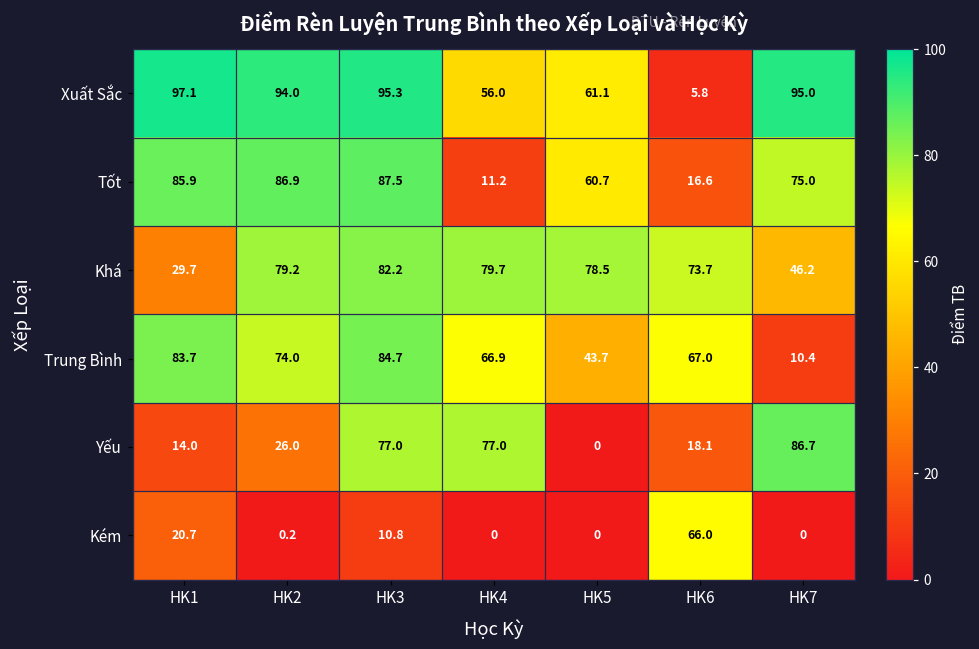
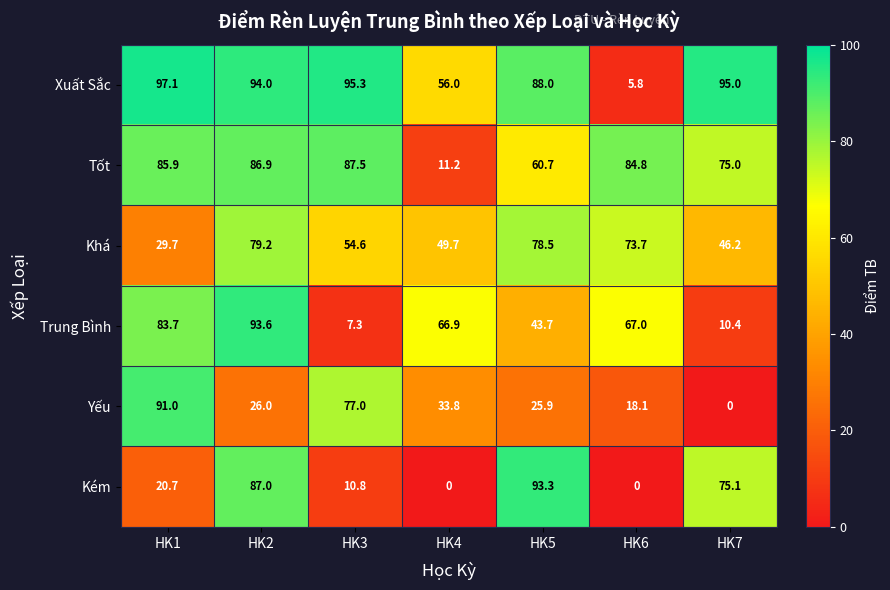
Xuất Sắc, HK5: 61.1 -> 88.0
Tốt, HK6: 16.6 -> 84.8
Khá, HK3: 82.2 -> 54.6
Khá, HK4: 79.7 -> 49.7
Trung Bình, HK2: 74.0 -> 93.6
Trung Bình, HK3: 84.7 -> 7.3
Yếu, HK1: 14.0 -> 91.0
Yếu, HK4: 77.0 -> 33.8
Yếu, HK5: 0 -> 25.9
Yếu, HK7: 86.7 -> 0
Kém, HK2: 0.2 -> 87.0
Kém, HK5: 0 -> 93.3
Kém, HK6: 66.0 -> 0
Kém, HK7: 0 -> 75.1
